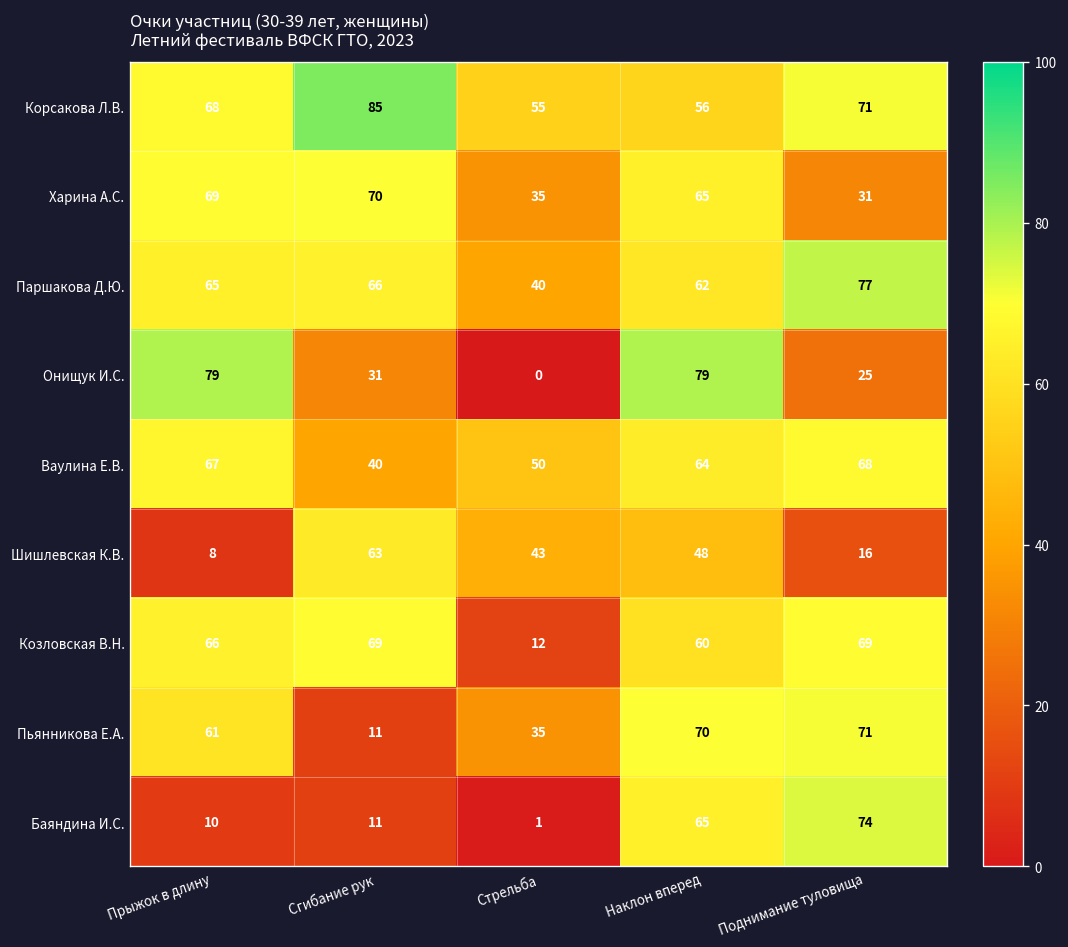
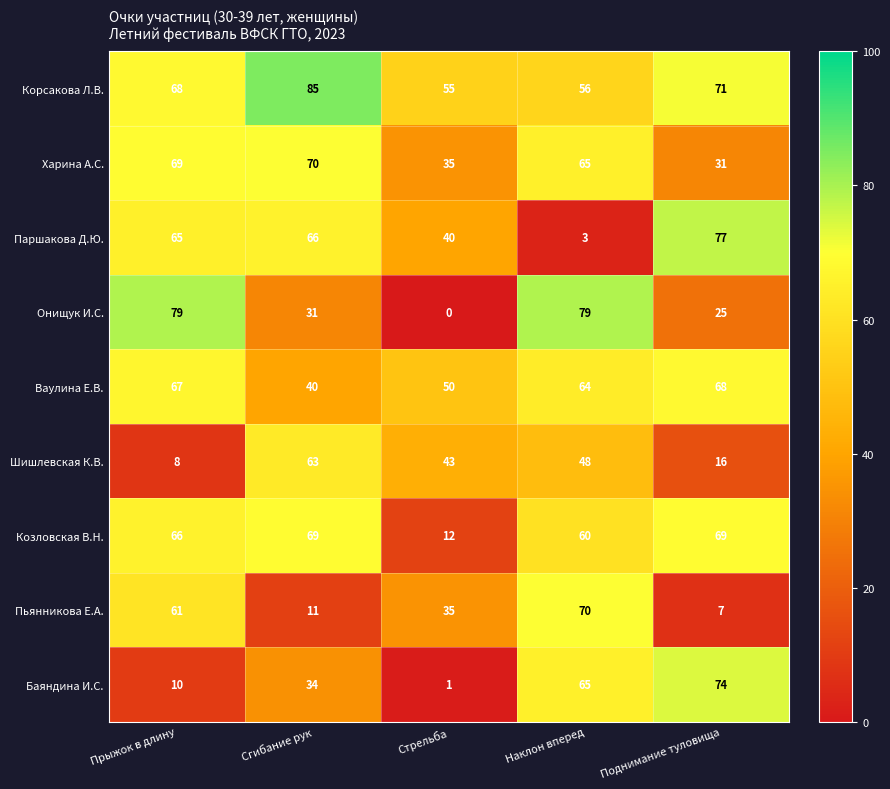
Паршакова Д.Ю., Наклон вперед: 62 -> 3
Пьянникова Е.А., Поднимание туловища: 71 -> 7
Баяндина И.С., Сгибание рук: 11 -> 34
